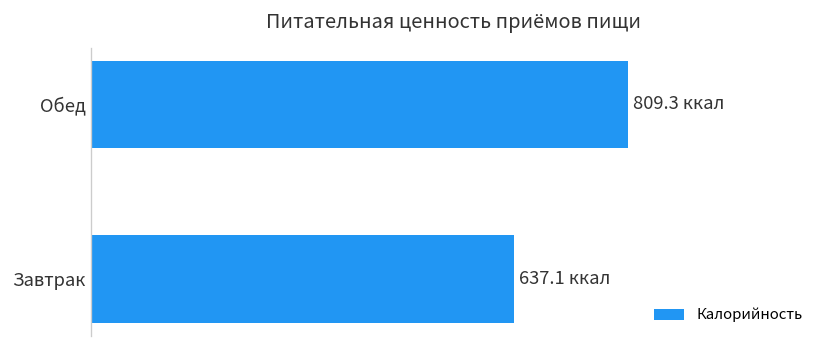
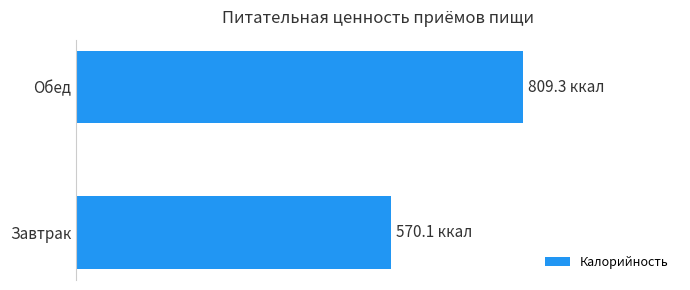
Завтрак: 637.1 -> 570.1
